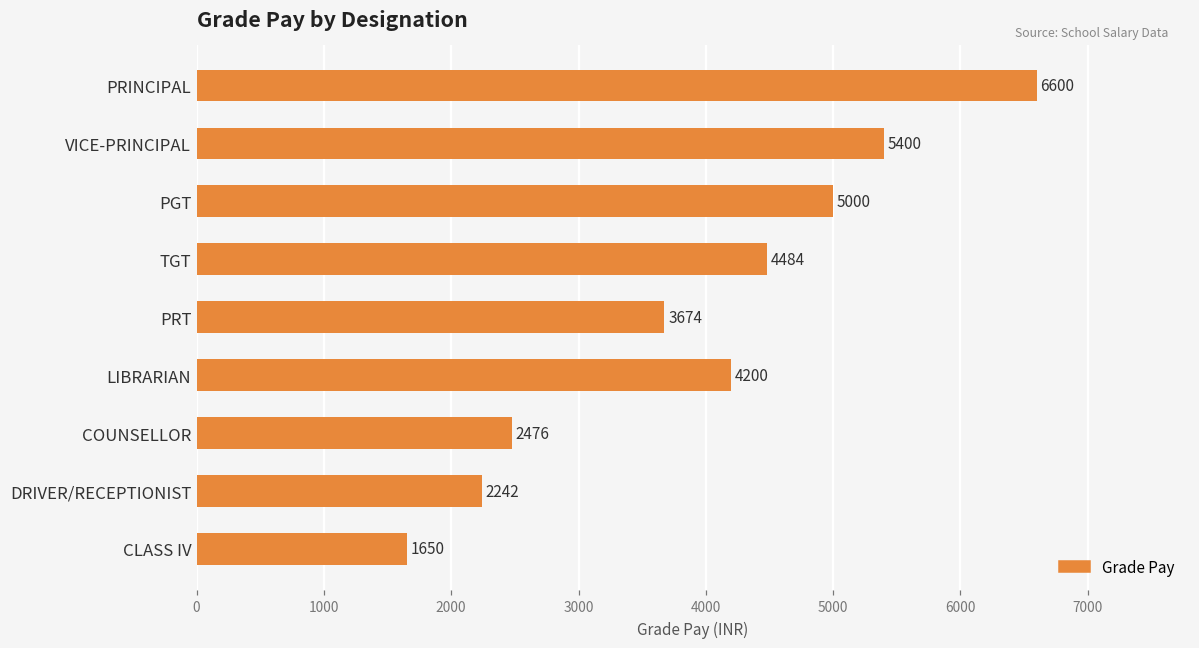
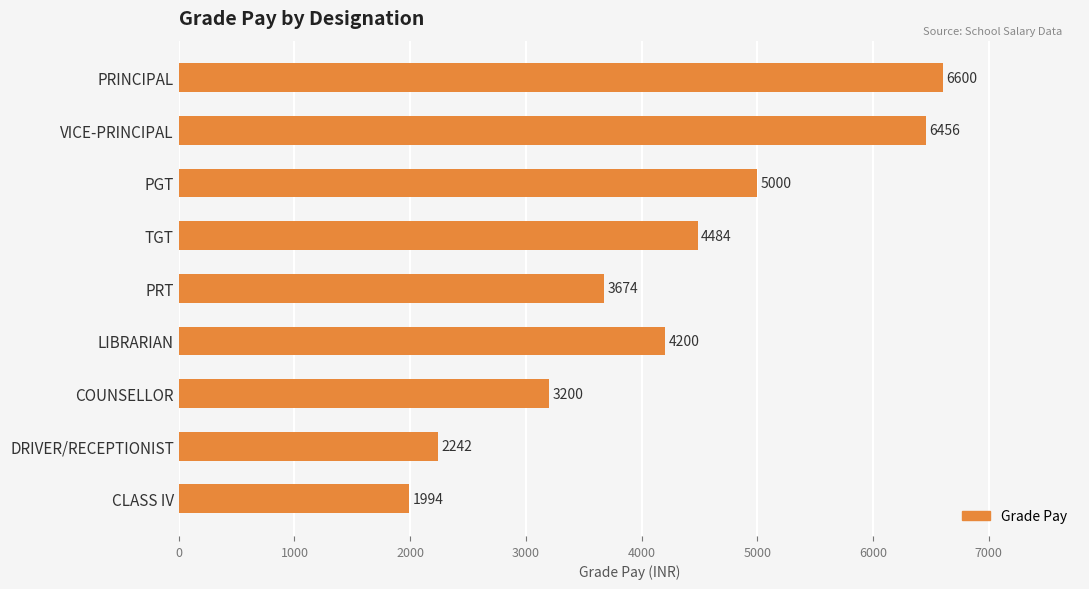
VICE-PRINCIPAL: 5400 -> 6456
COUNSELLOR: 2476 -> 3200
CLASS IV: 1650 -> 1994
